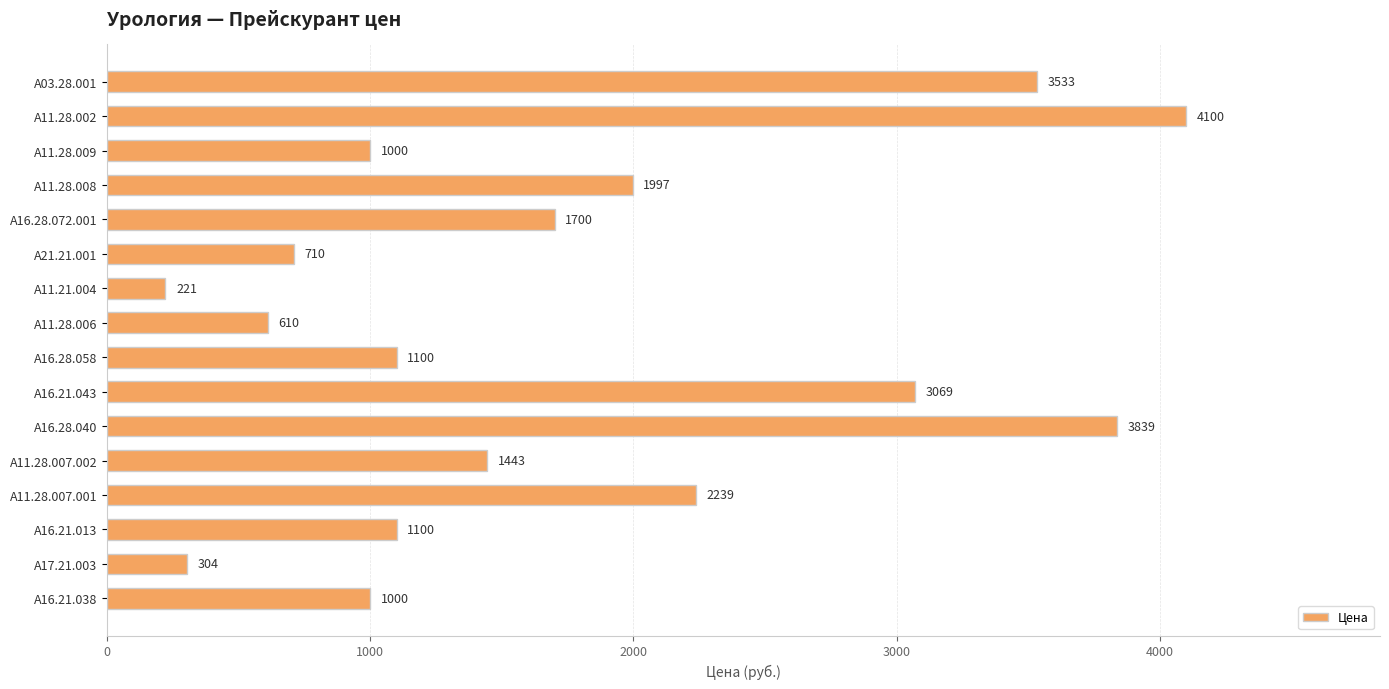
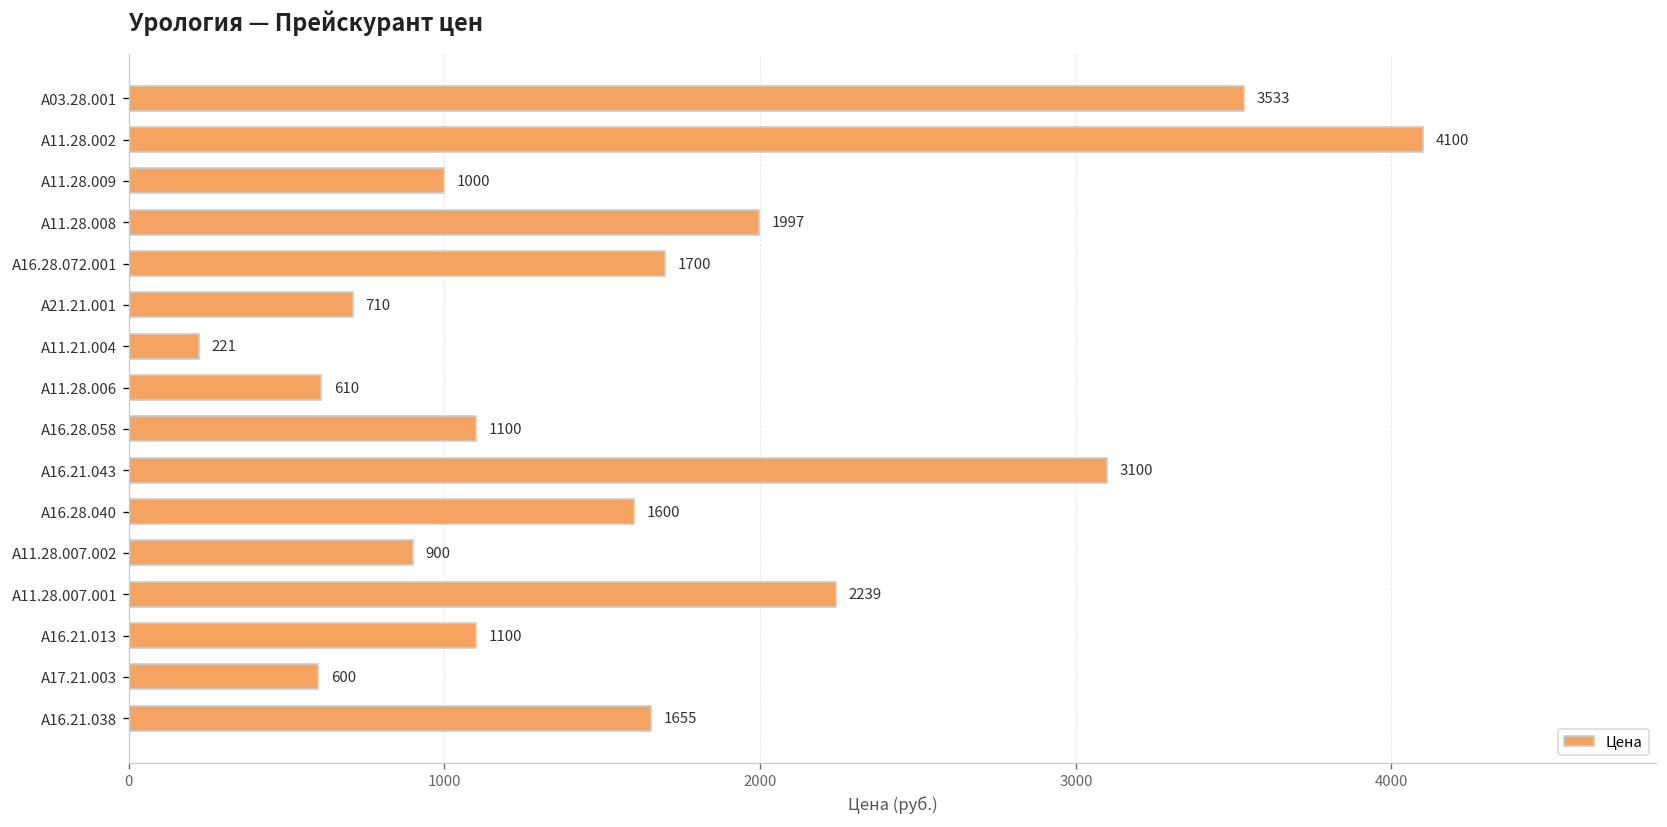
A16.21.043: 3069 -> 3100
A16.28.040: 3839 -> 1600
А11.28.007.002: 1443 -> 900
А17.21.003: 304 -> 600
А16.21.038: 1000 -> 1655
